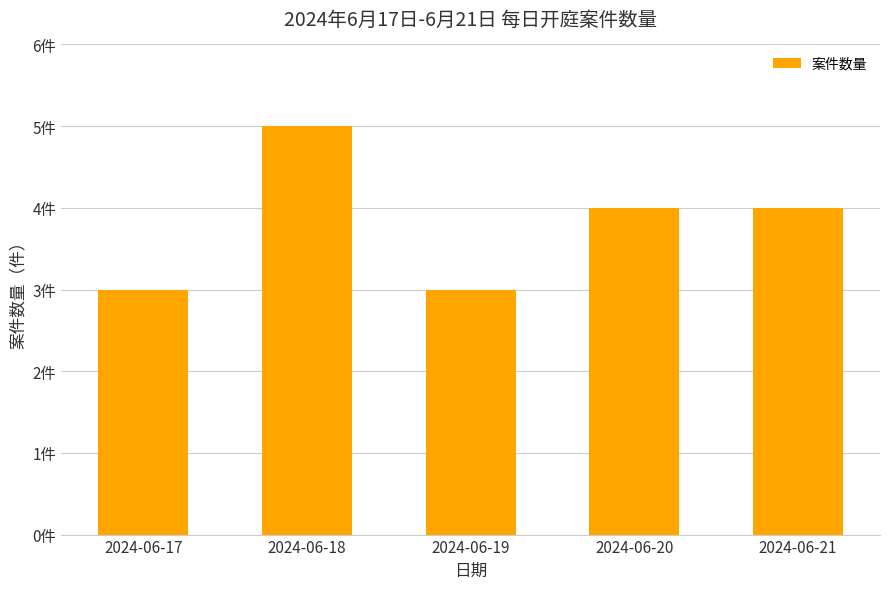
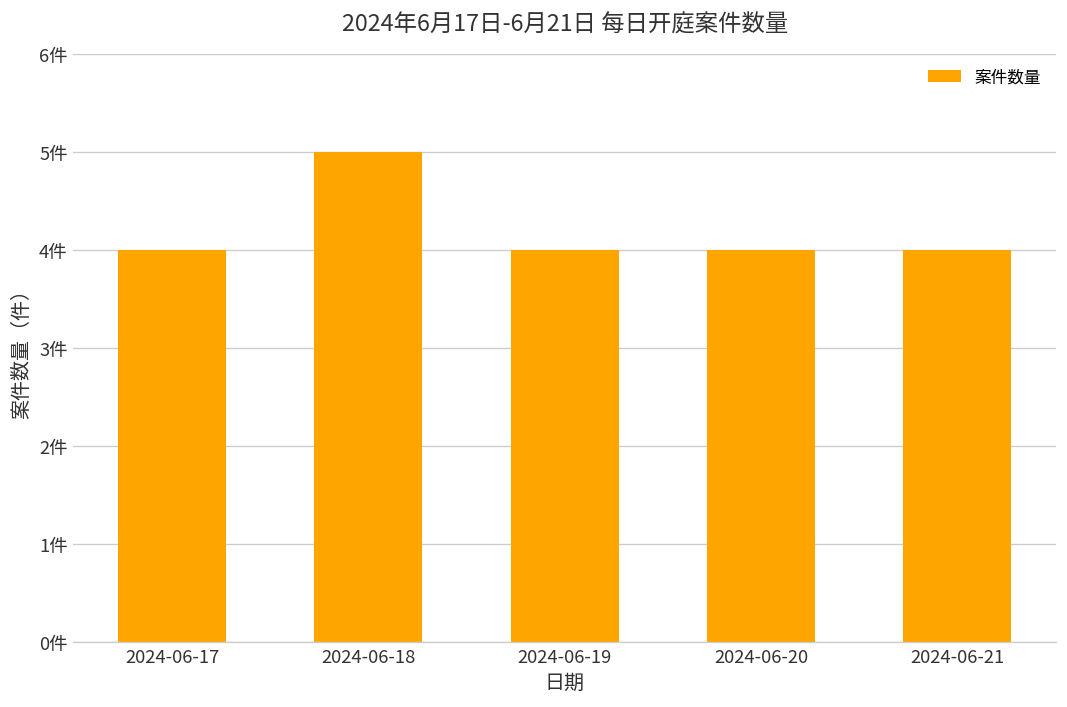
2024-06-17: 3件 -> 4件
2024-06-19: 3件 -> 4件
